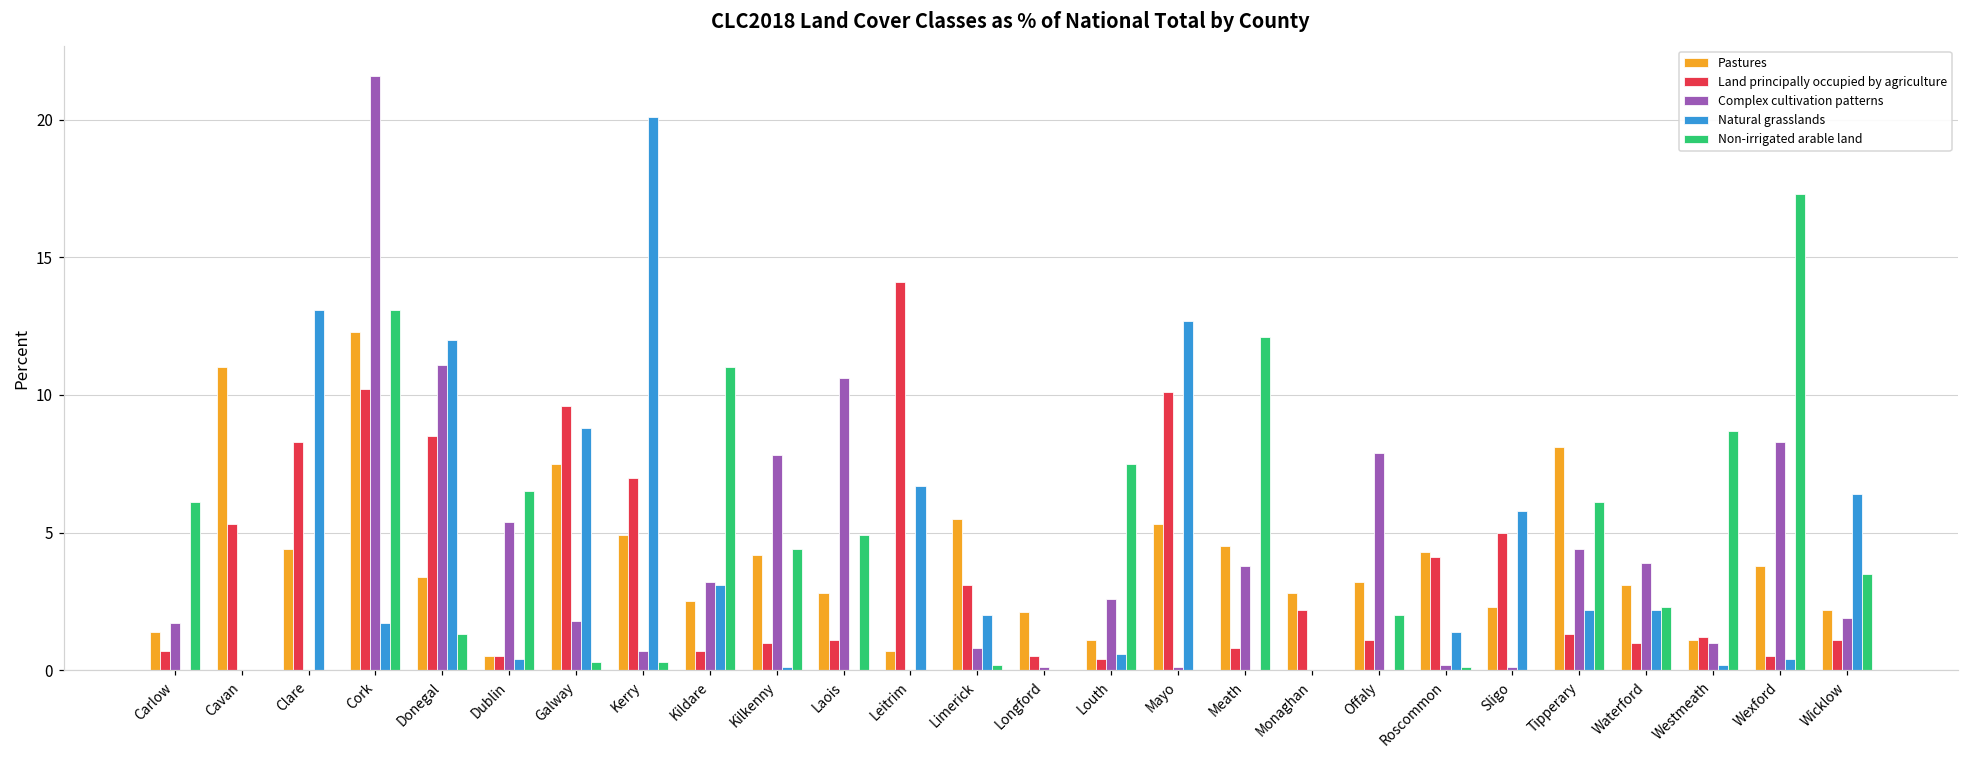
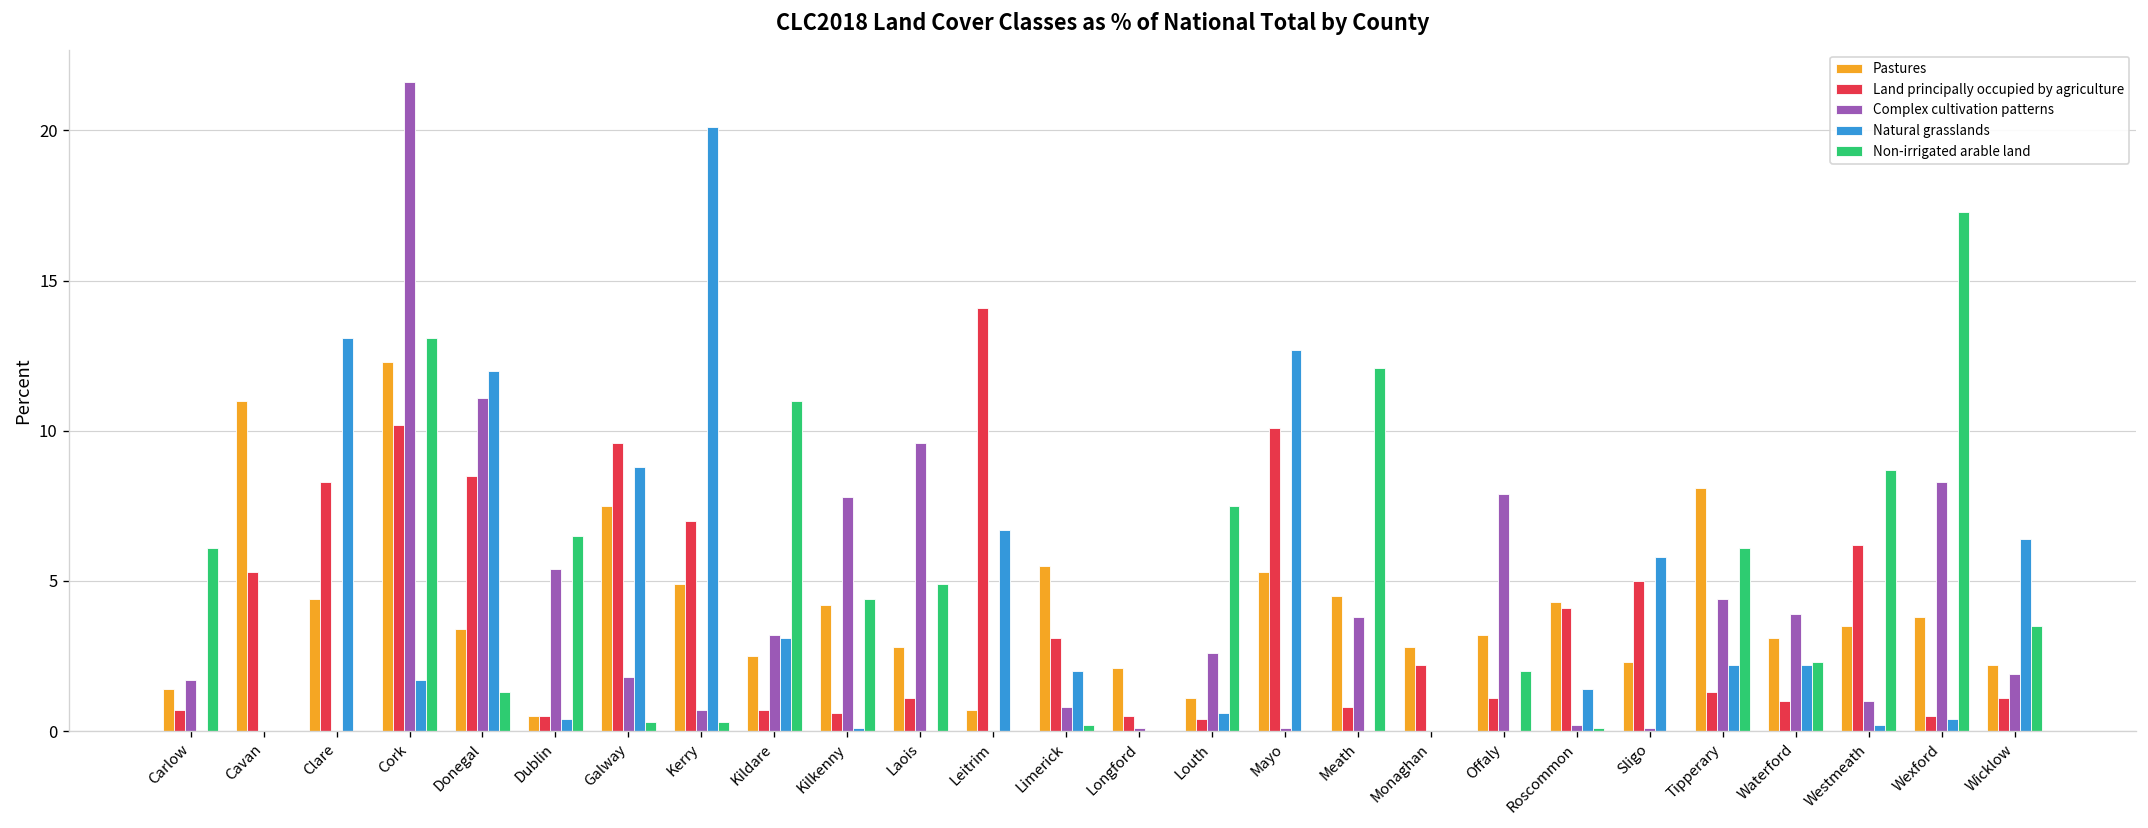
Land principally occupied by agriculture, Kilkenny: 1.0 -> 0.6
Complex cultivation patterns, Laois: 10.6 -> 9.6
Pastures, Westmeath: 1.1 -> 3.5
Land principally occupied by agriculture, Westmeath: 1.2 -> 6.2
